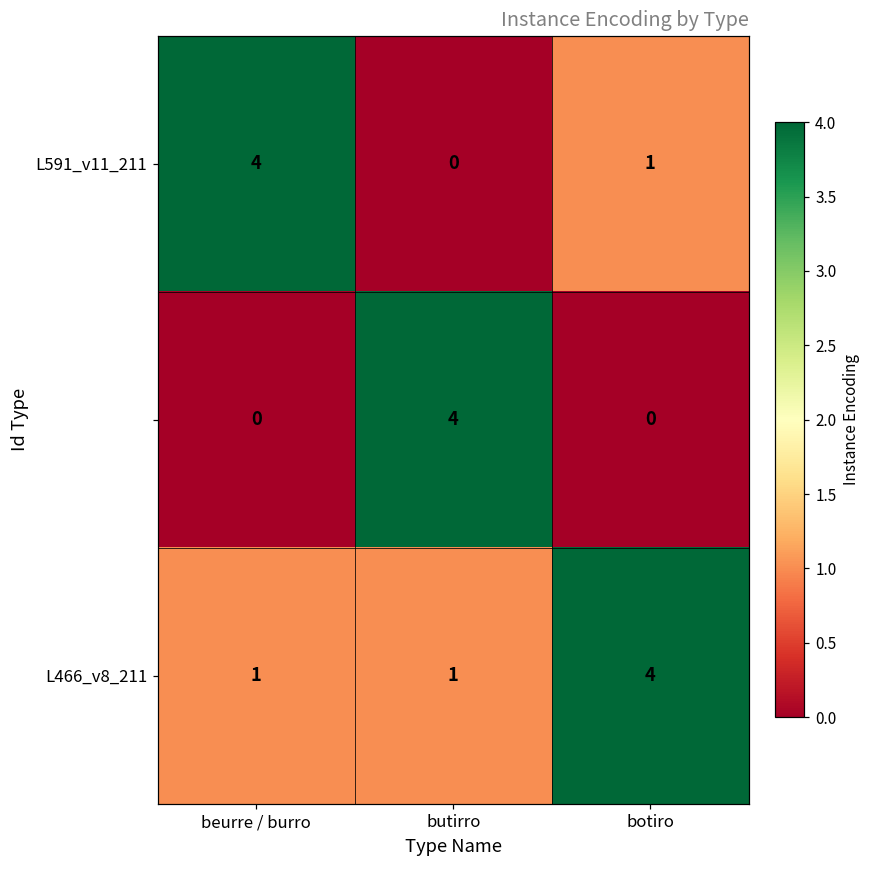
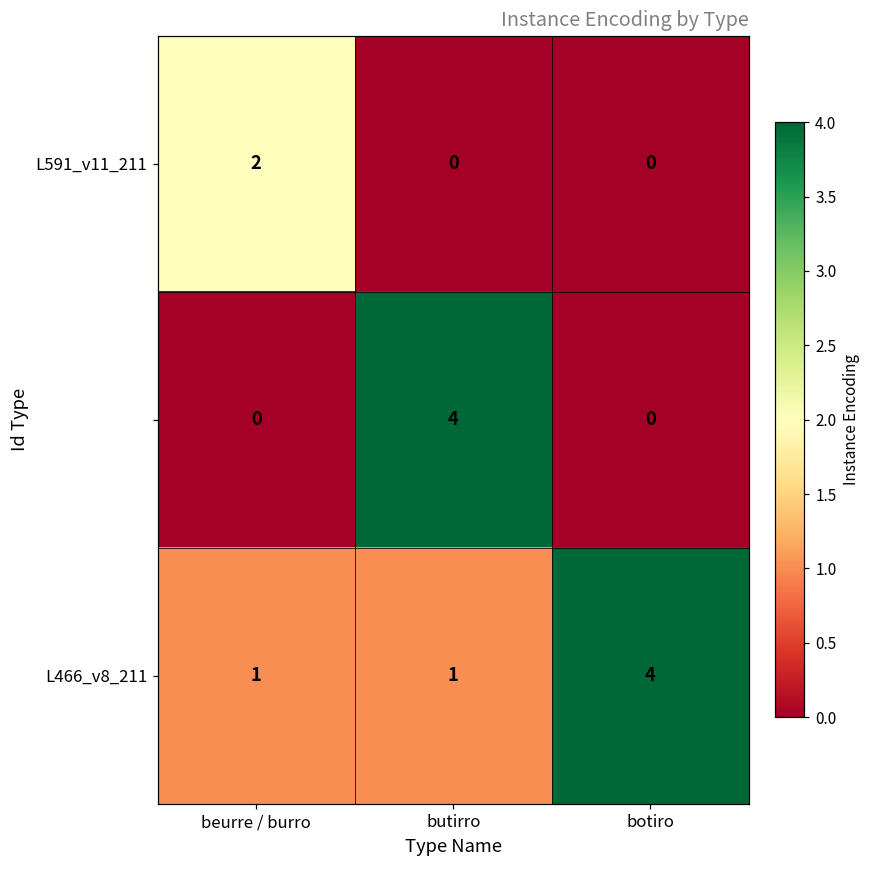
L591_v11_211, beurre / burro: 4 -> 2
L591_v11_211, botiro: 1 -> 0
